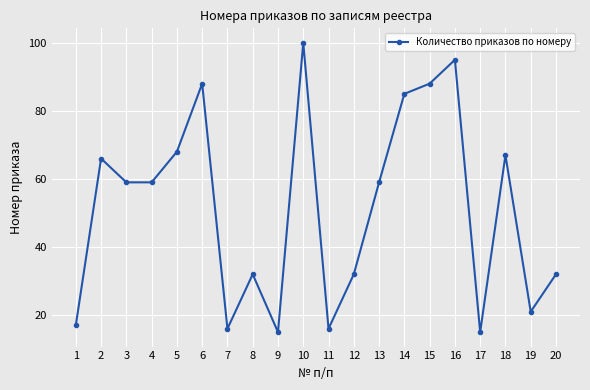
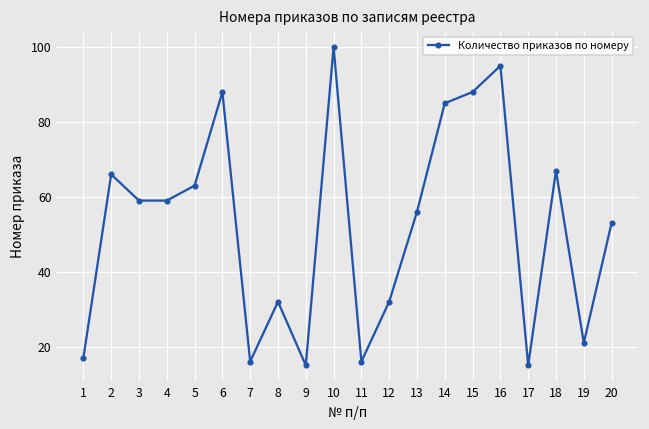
5: 68 -> 63
13: 59 -> 56
20: 32 -> 53
